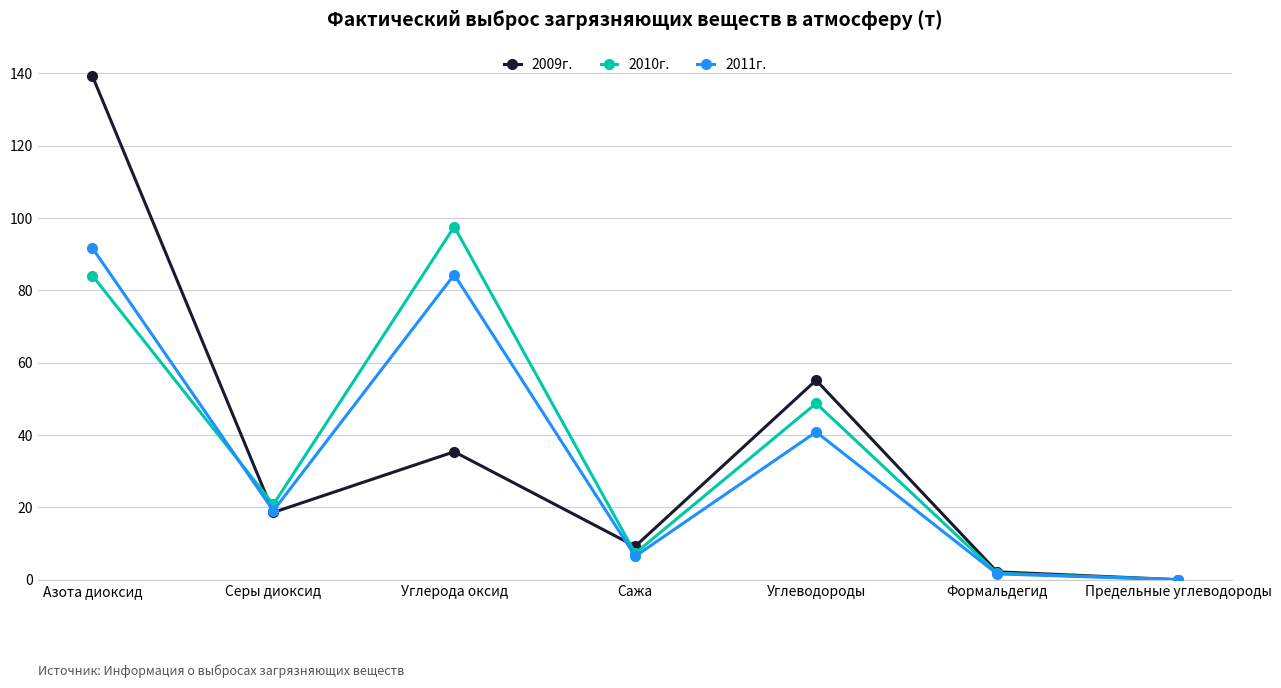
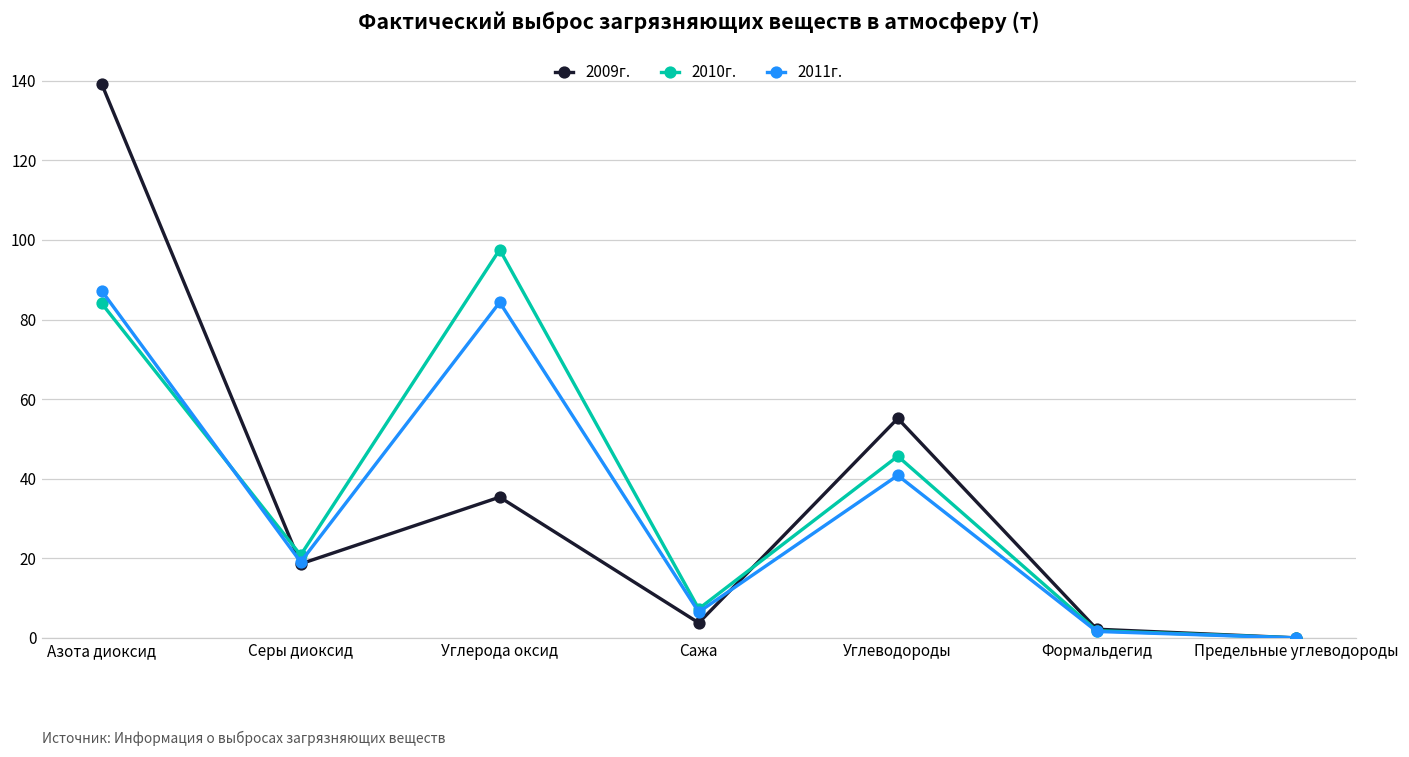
2011г., Азота диоксид: 92 -> 87
2009г., Сажа: 9 -> 4
2010г., Углеводороды: 49 -> 46
